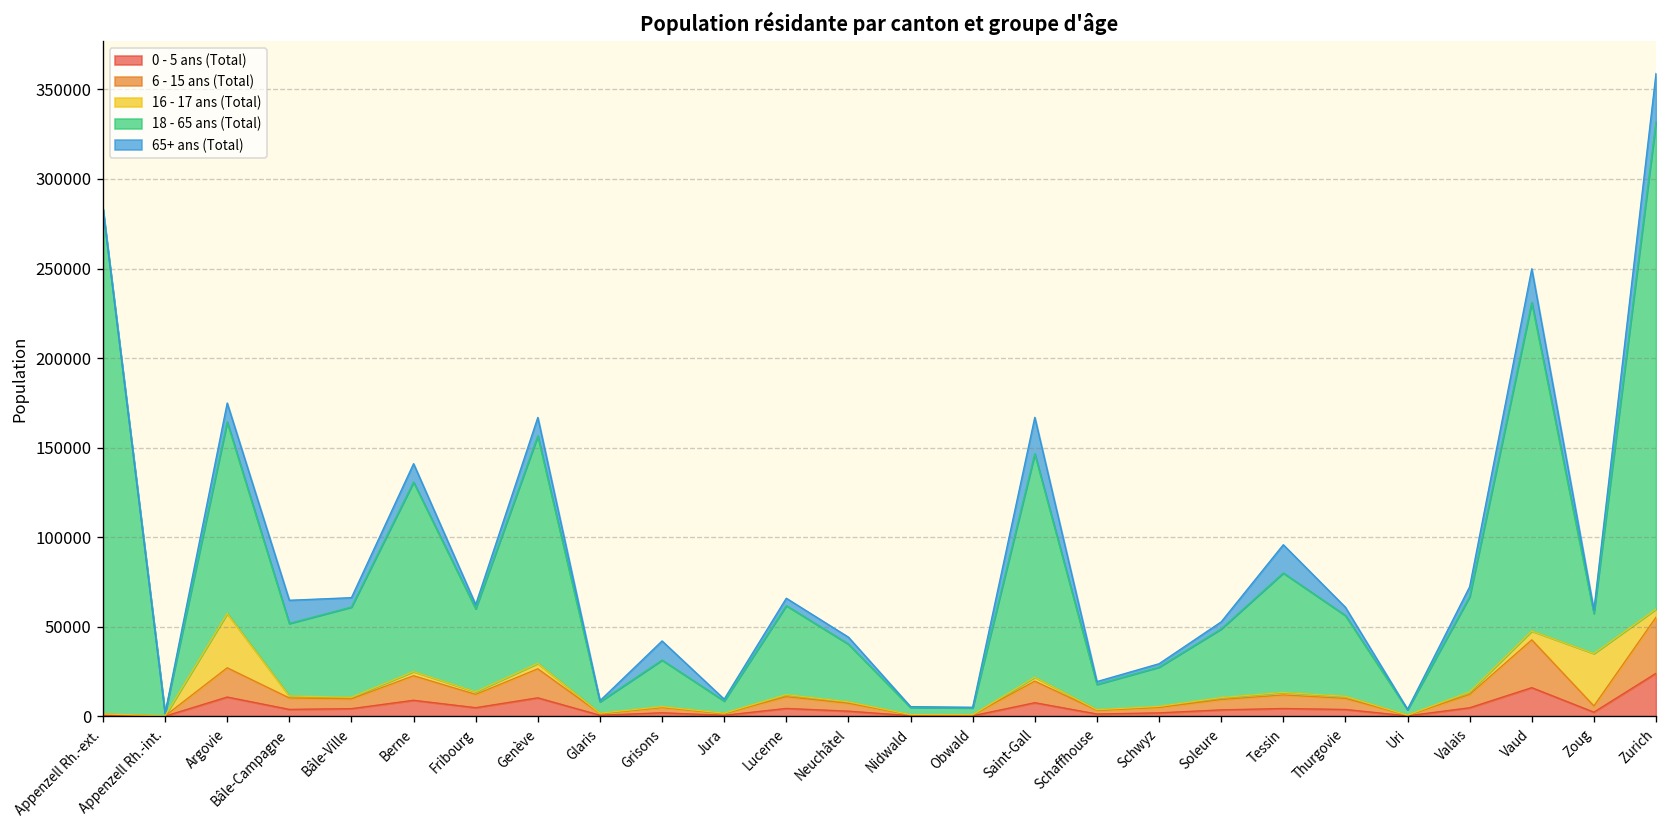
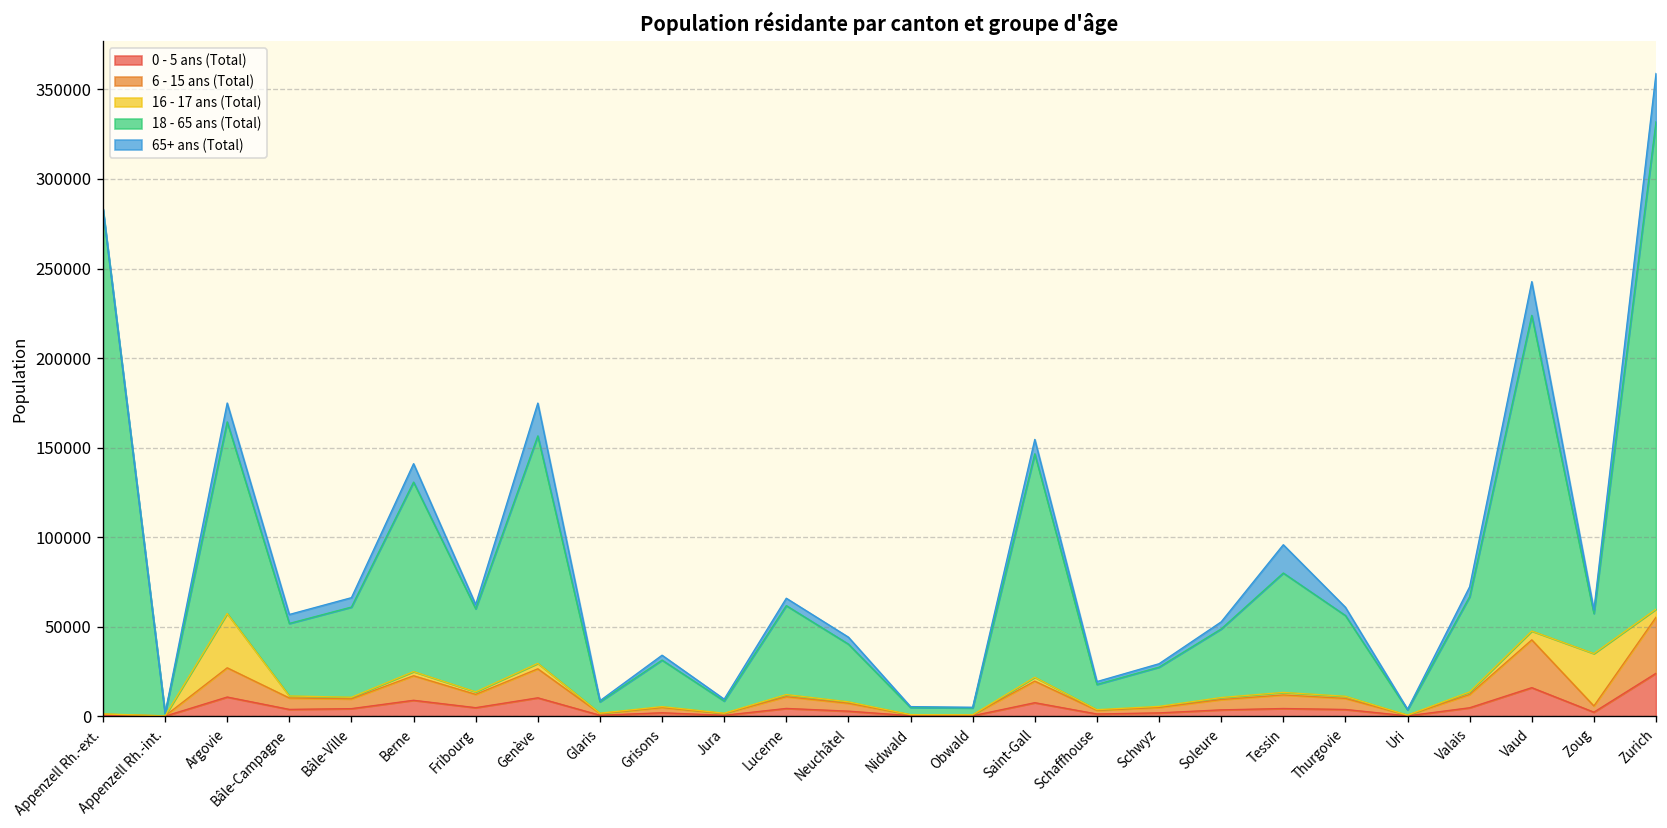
65+ ans (Total), Bâle-Campagne: 13000 -> 5000
65+ ans (Total), Genève: 10000 -> 18000
65+ ans (Total), Grisons: 11000 -> 3000
65+ ans (Total), Saint-Gall: 20000 -> 8000
18 - 65 ans (Total), Vaud: 183000 -> 176000
